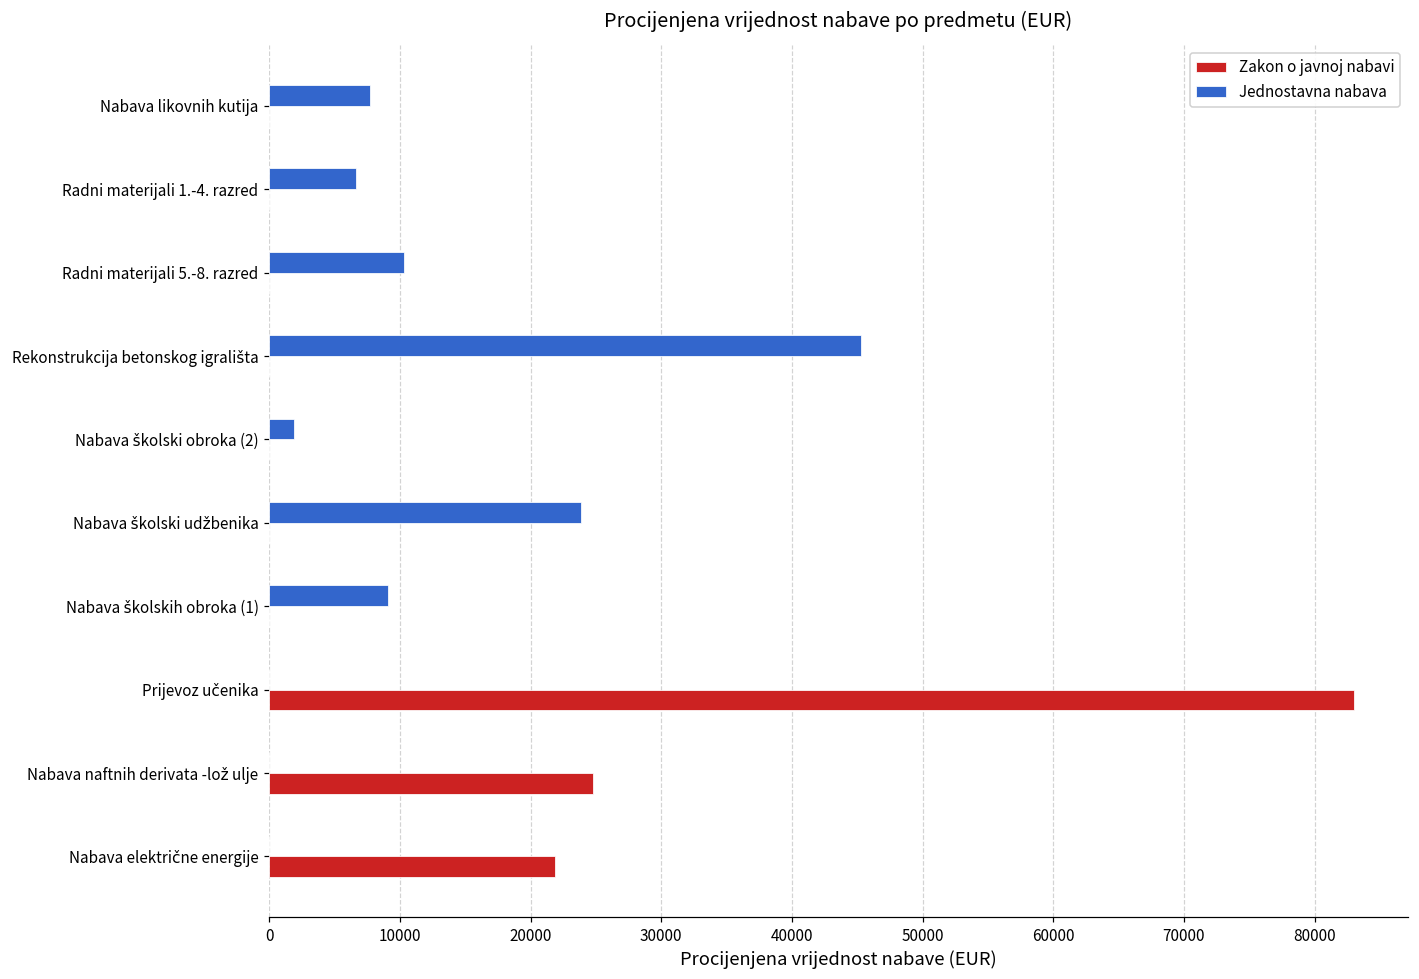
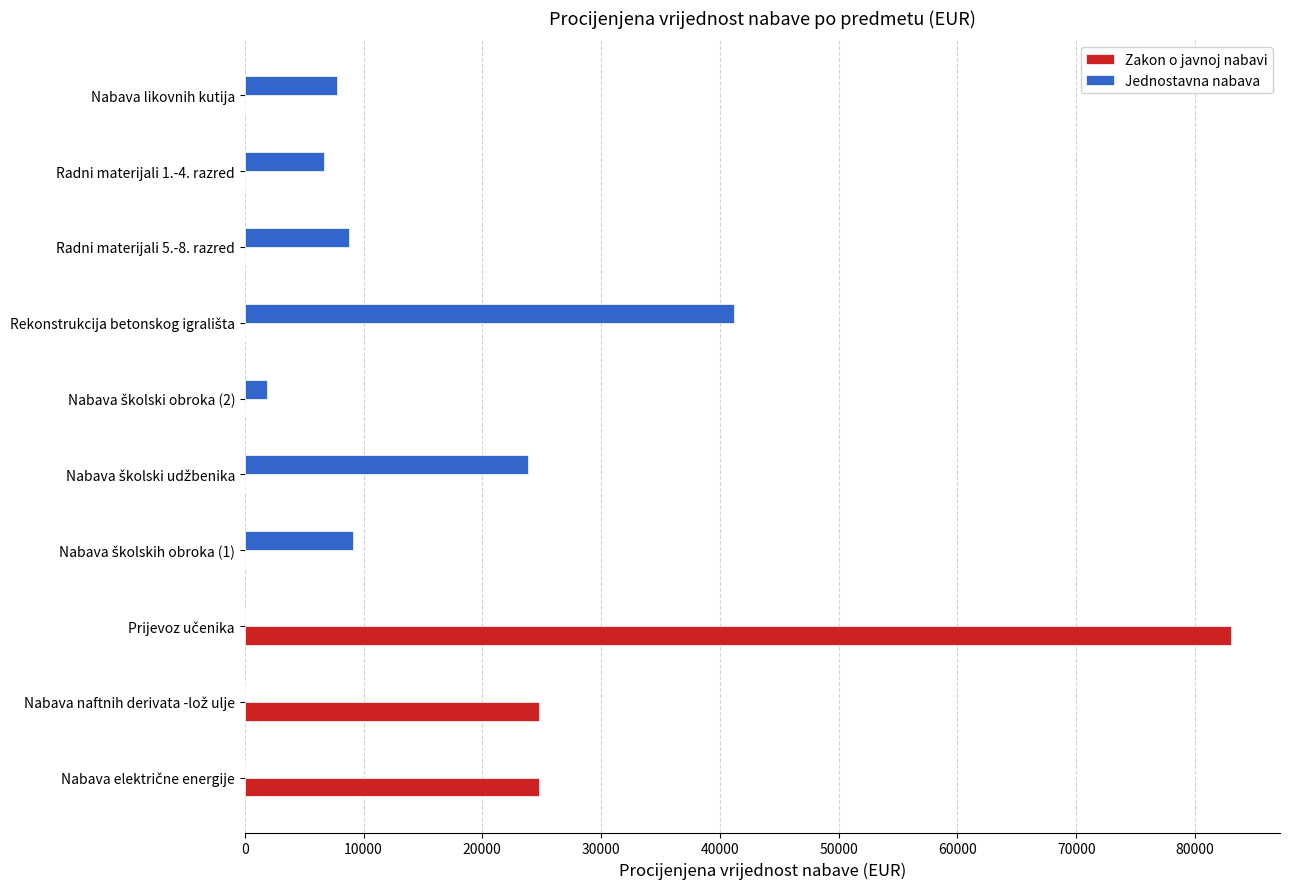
Jednostavna nabava, Radni materijali 5.-8. razred: 10300 -> 8700
Jednostavna nabava, Rekonstrukcija betonskog igrališta: 45300 -> 41200
Zakon o javnoj nabavi, Nabava električne energije: 21900 -> 24800
